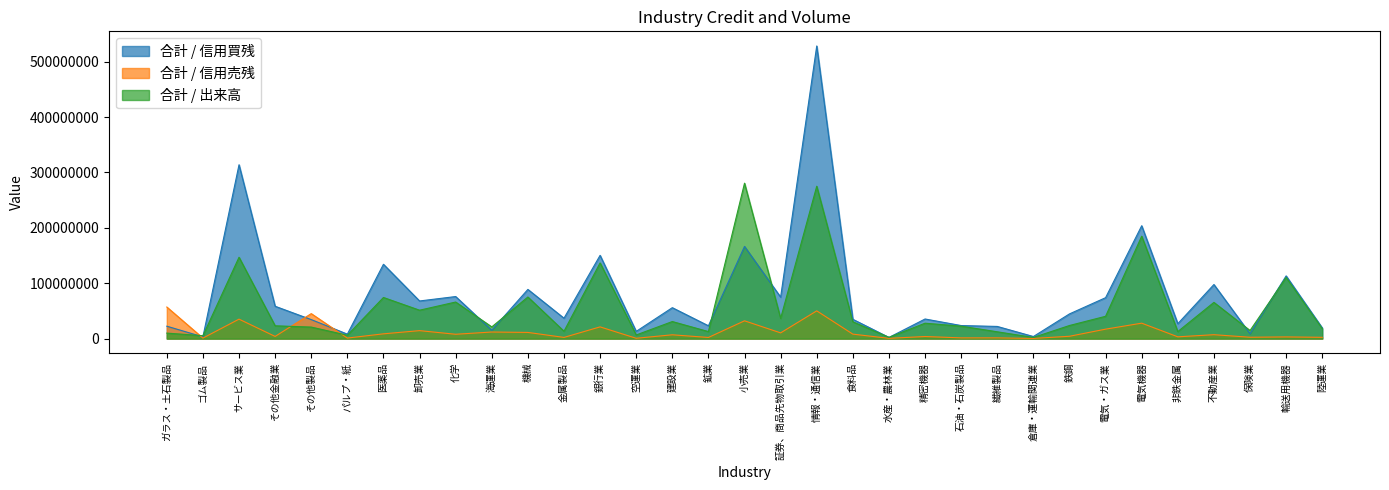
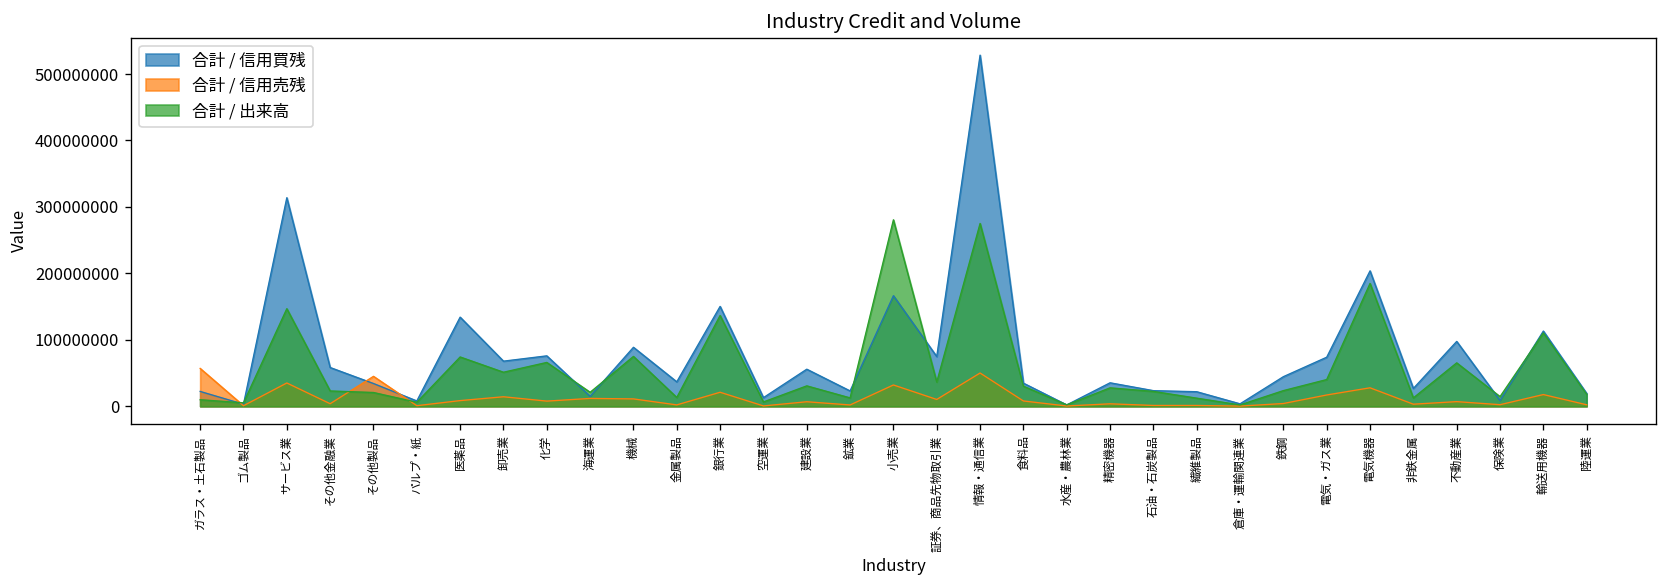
合計 / 信用売残, 輸送用機器: 0 -> 20000000
